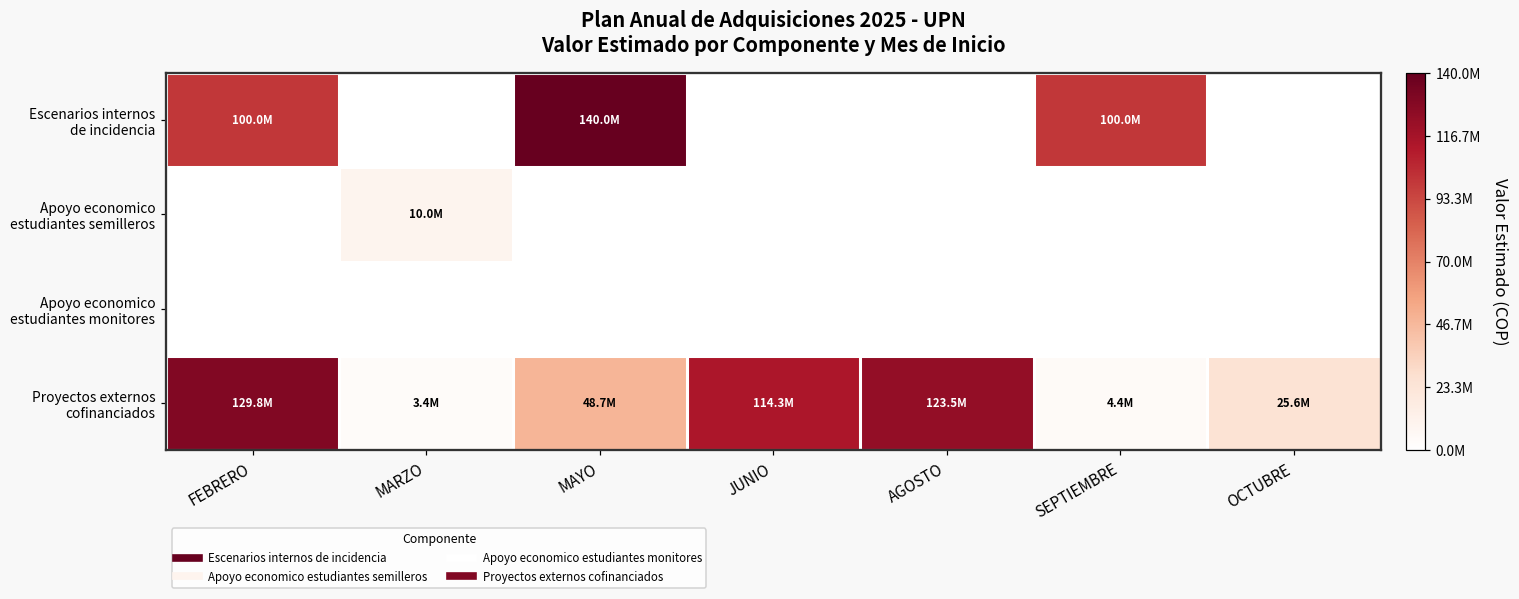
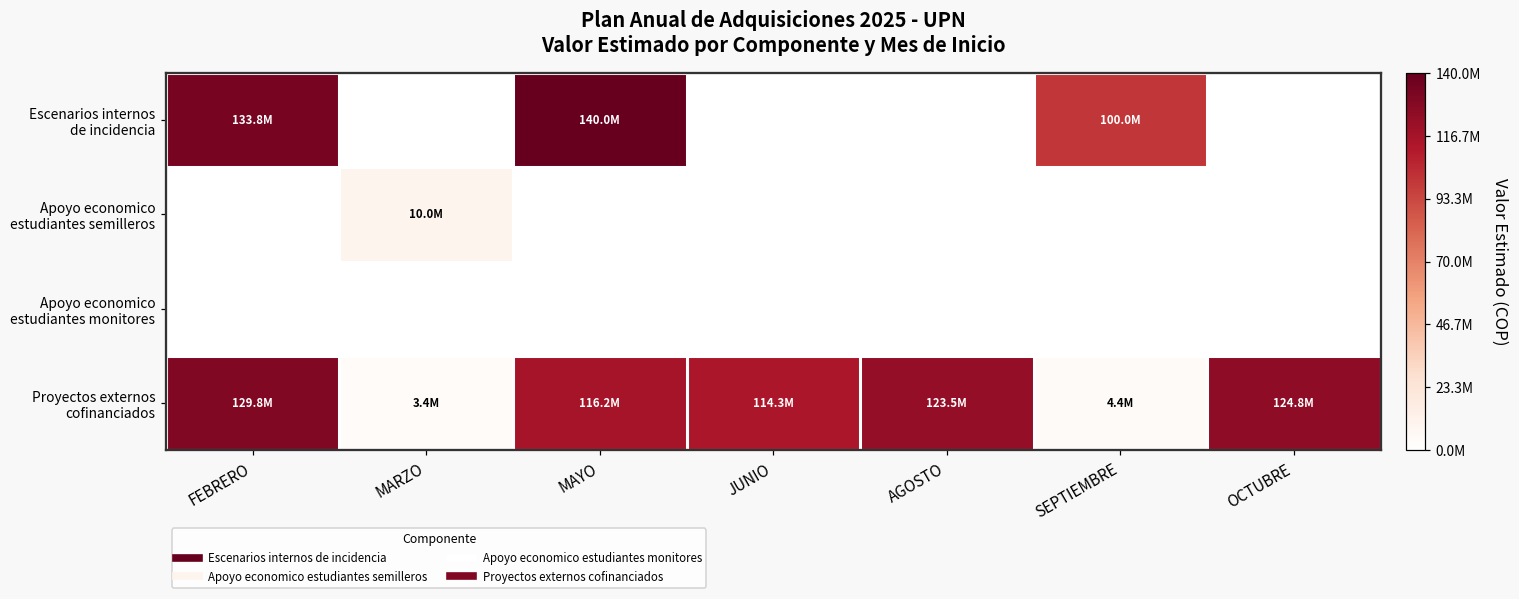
Escenarios internos de incidencia, FEBRERO: 100.0M -> 133.8M
Proyectos externos cofinanciados, MAYO: 48.7M -> 116.2M
Proyectos externos cofinanciados, OCTUBRE: 25.6M -> 124.8M
